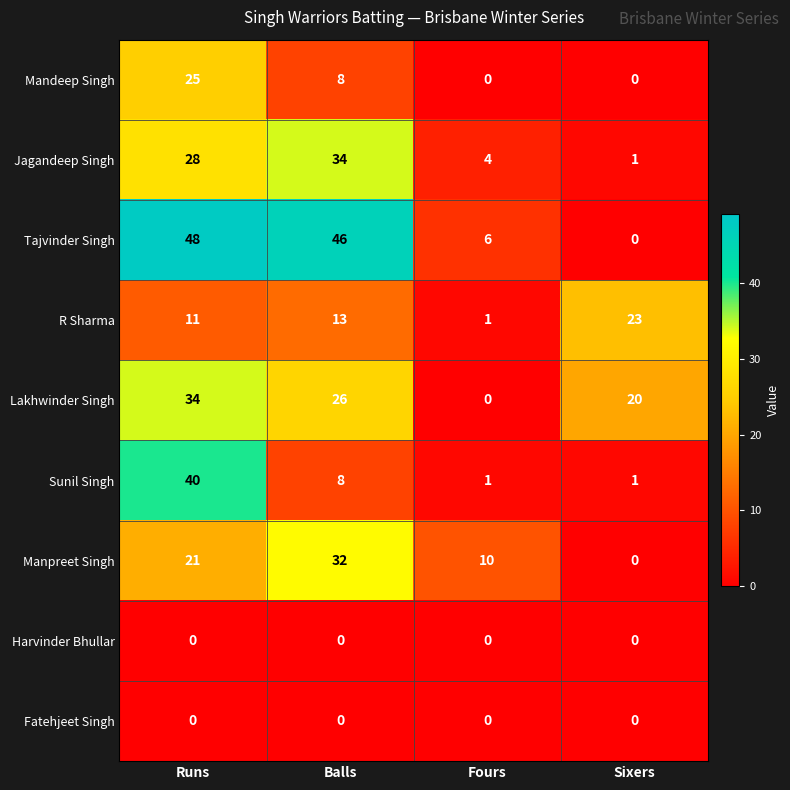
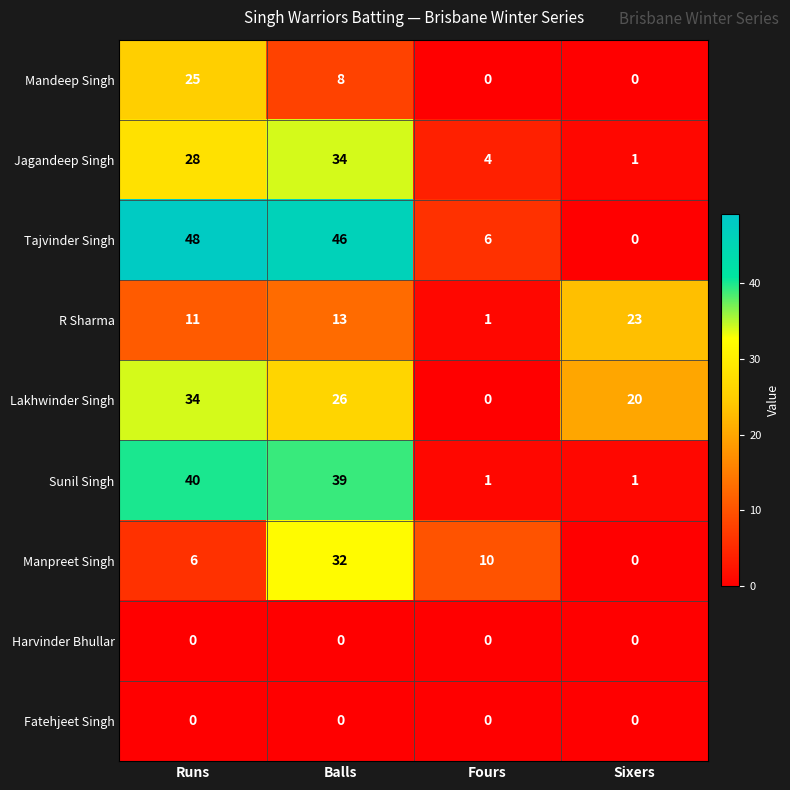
Sunil Singh, Balls: 8 -> 39
Manpreet Singh, Runs: 21 -> 6
